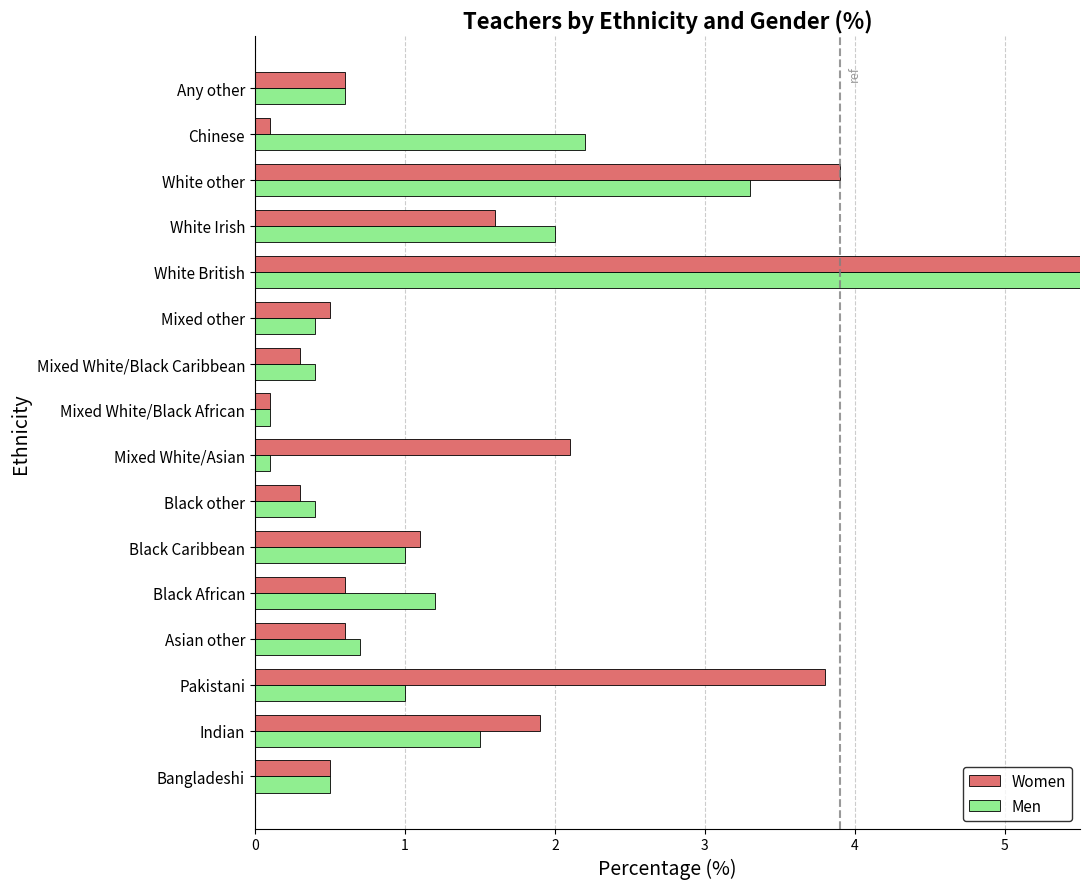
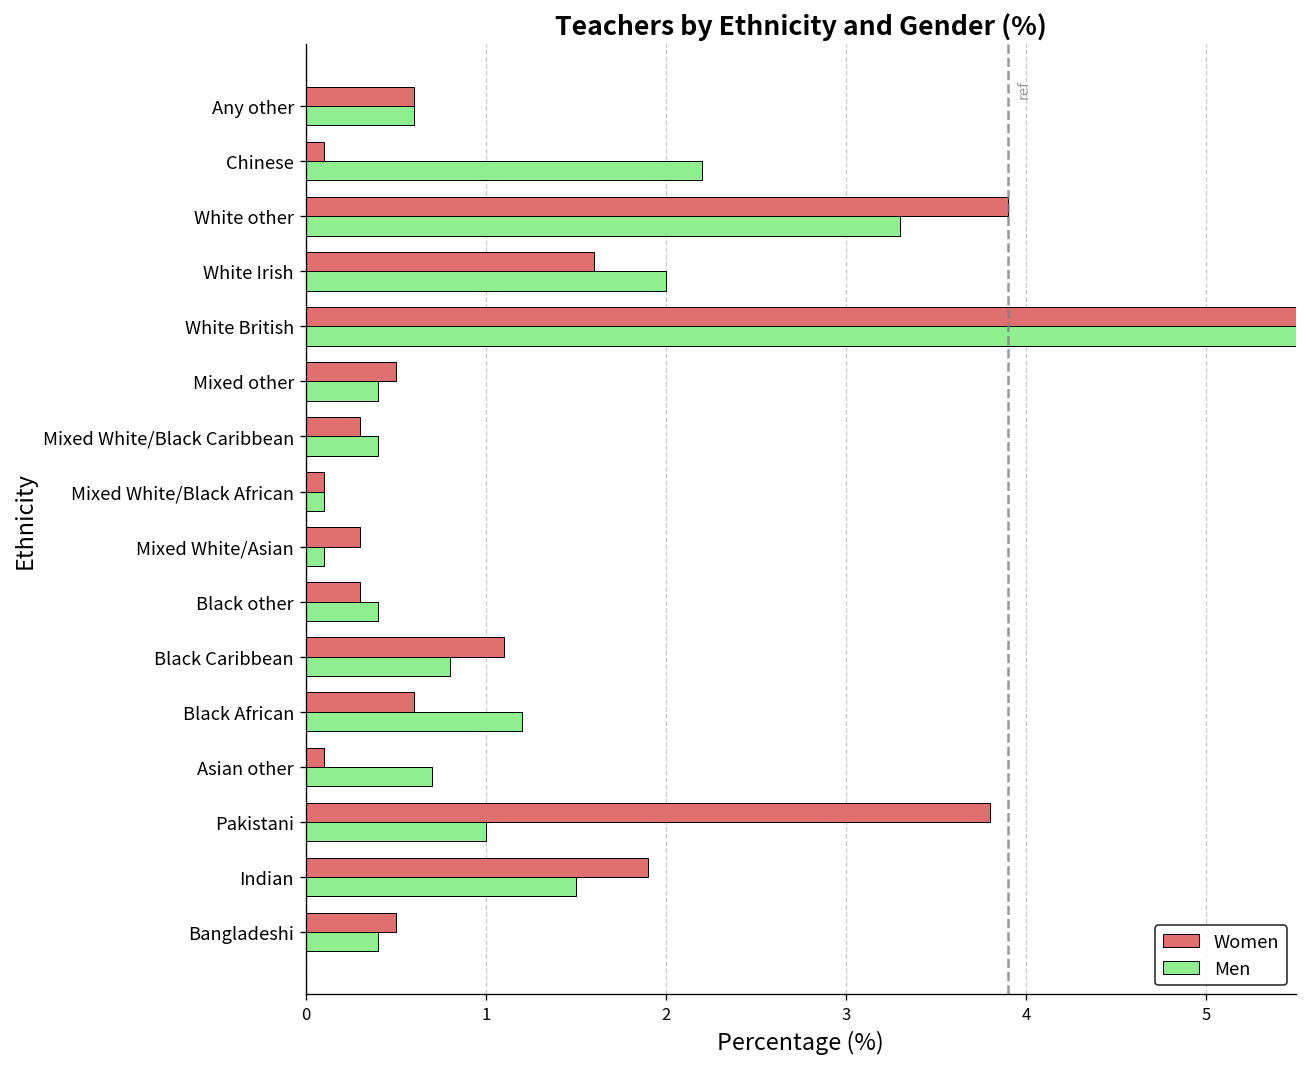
Women, Mixed White/Asian: 2.1 -> 0.3
Men, Black Caribbean: 1.0 -> 0.8
Women, Asian other: 0.6 -> 0.1
Men, Bangladeshi: 0.5 -> 0.4
